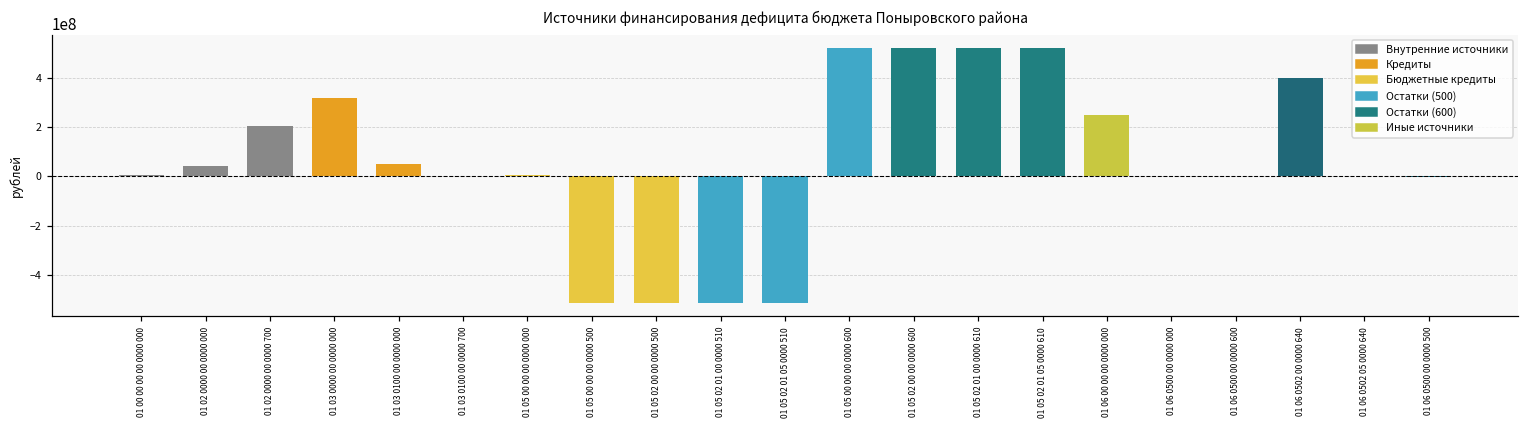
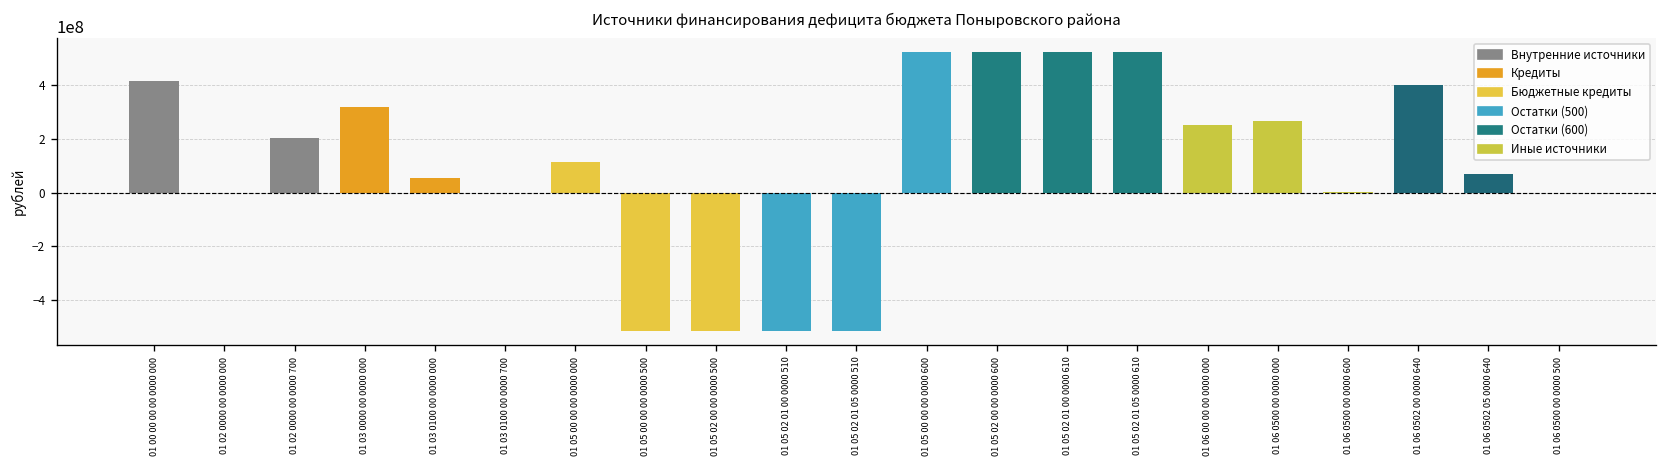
01 00 00 00 00 0000 000: 10000000 -> 410000000
01 02 0000 00 0000 000: 40000000 -> 0
01 05 00 00 00 0000 000: 10000000 -> 110000000
01 06 0500 00 0000 000: 0 -> 260000000
01 06 0502 05 0000 640: 0 -> 70000000
